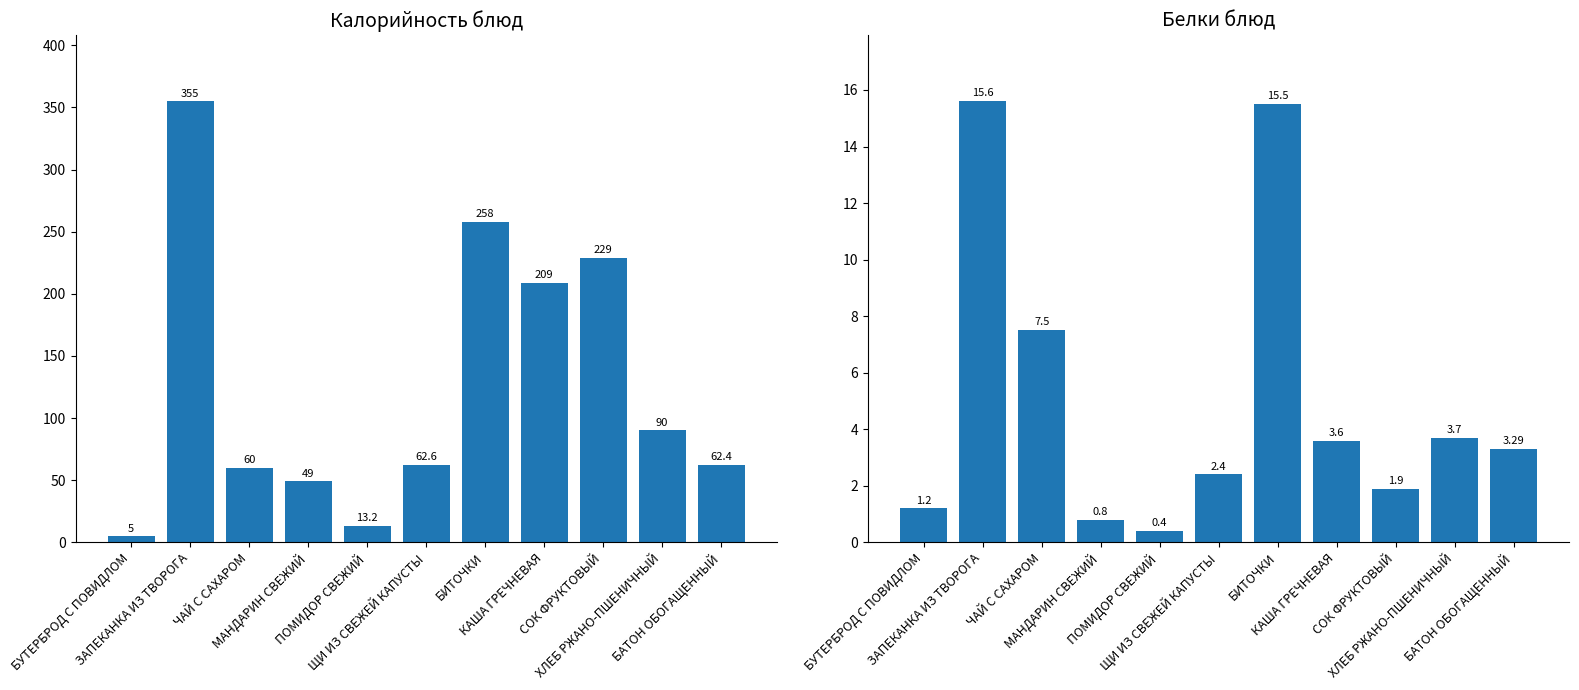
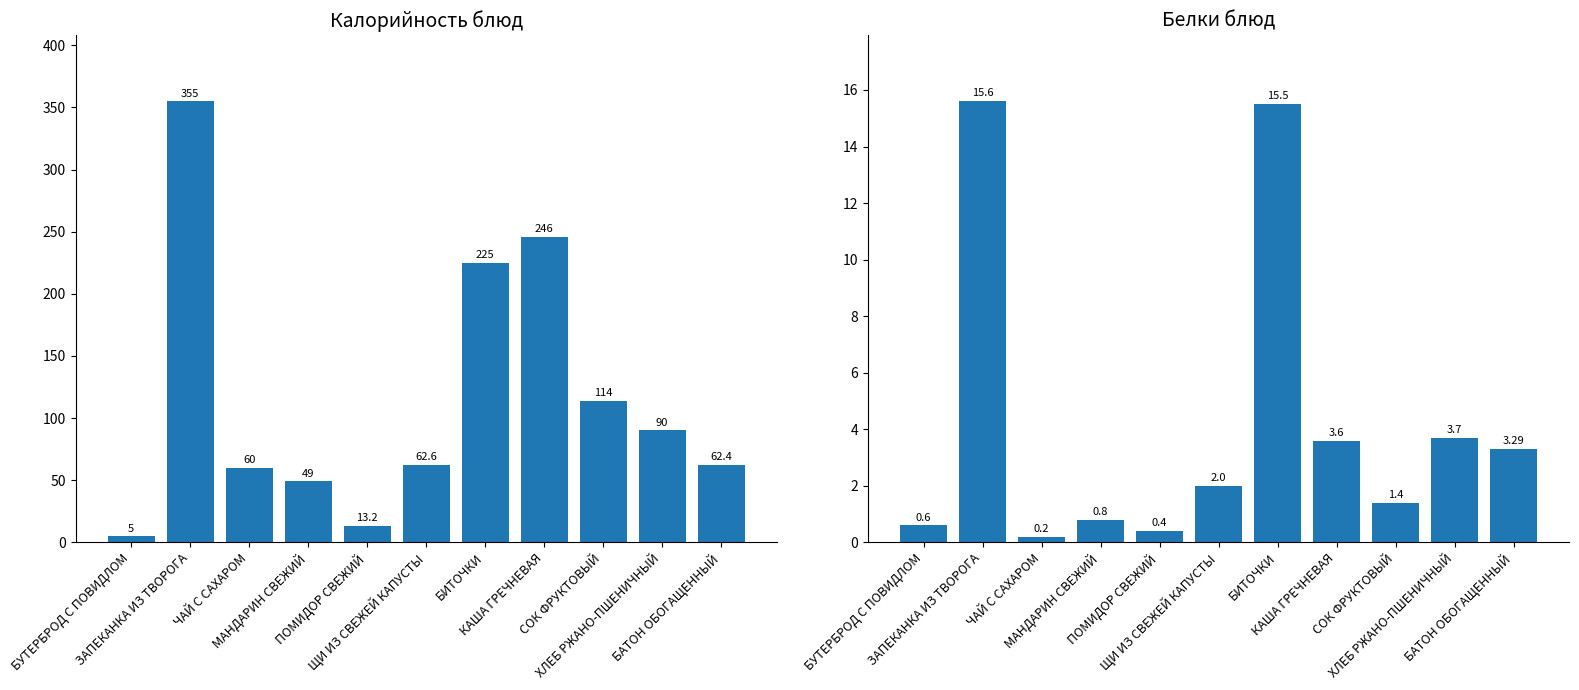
Калорийность блюд, БИТОЧКИ: 258 -> 225
Калорийность блюд, КАША ГРЕЧНЕВАЯ: 209 -> 246
Калорийность блюд, СОК ФРУКТОВЫЙ: 229 -> 114
Белки блюд, БУТЕРБРОД С ПОВИДЛОМ: 1.2 -> 0.6
Белки блюд, ЧАЙ С САХАРОМ: 7.5 -> 0.2
Белки блюд, ЩИ ИЗ СВЕЖЕЙ КАПУСТЫ: 2.4 -> 2.0
Белки блюд, СОК ФРУКТОВЫЙ: 1.9 -> 1.4
